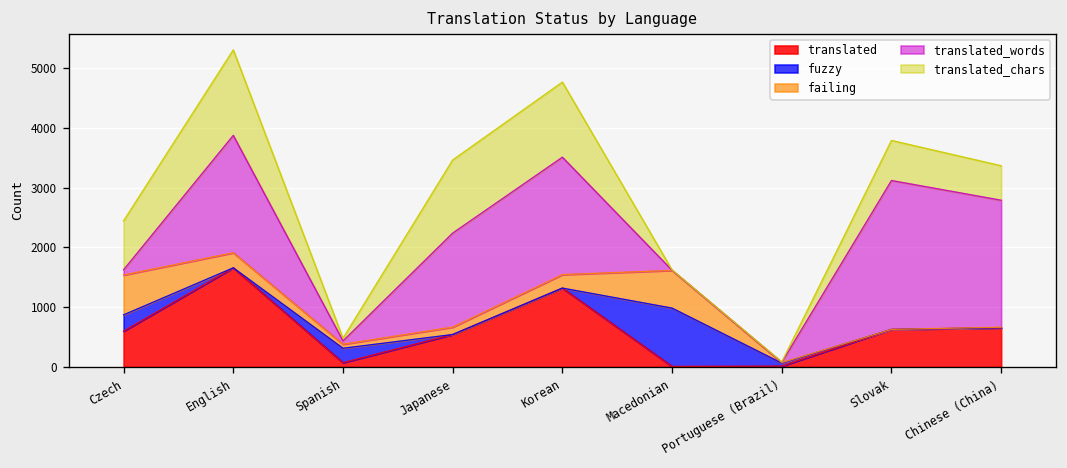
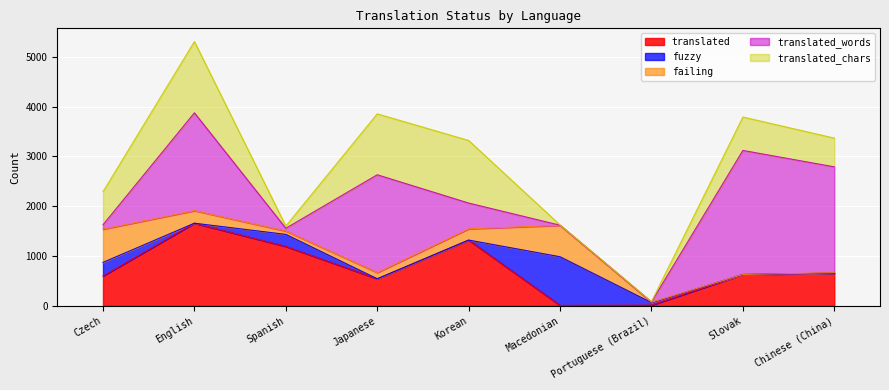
translated_chars, Czech: 800 -> 700
translated, Spanish: 100 -> 1200
translated_words, Japanese: 1600 -> 2000
translated_words, Korean: 2000 -> 500
